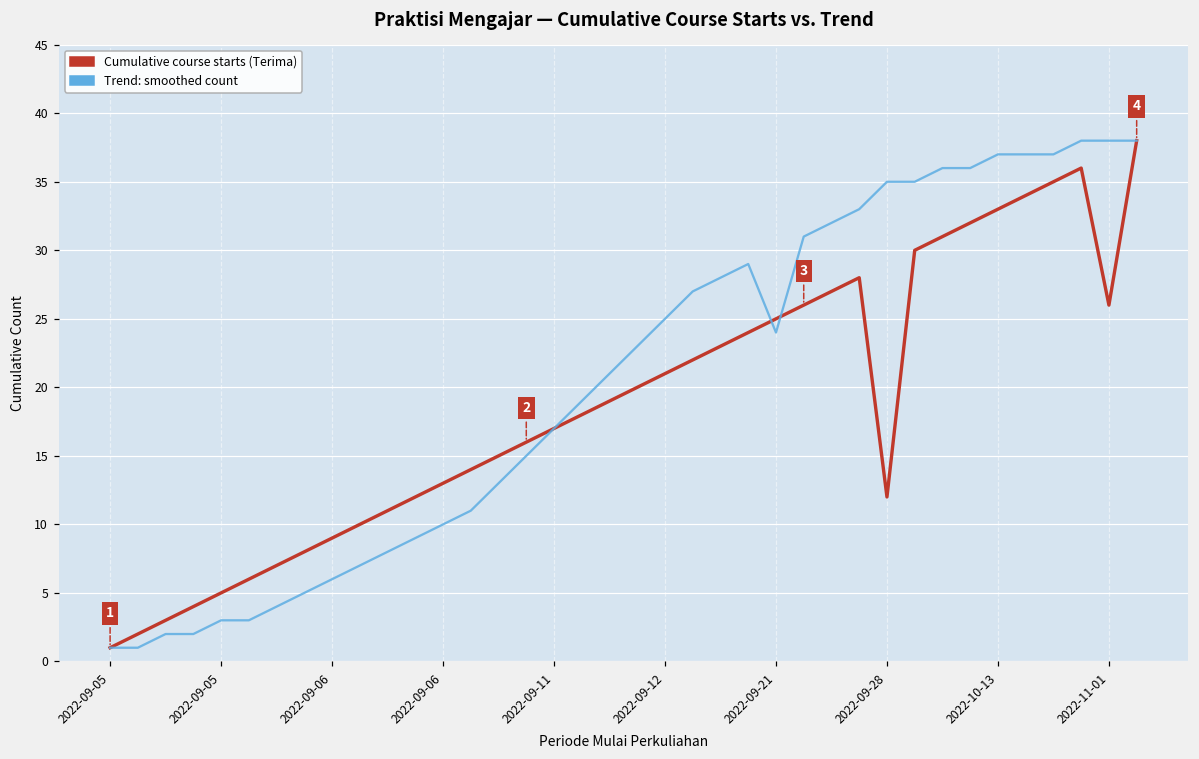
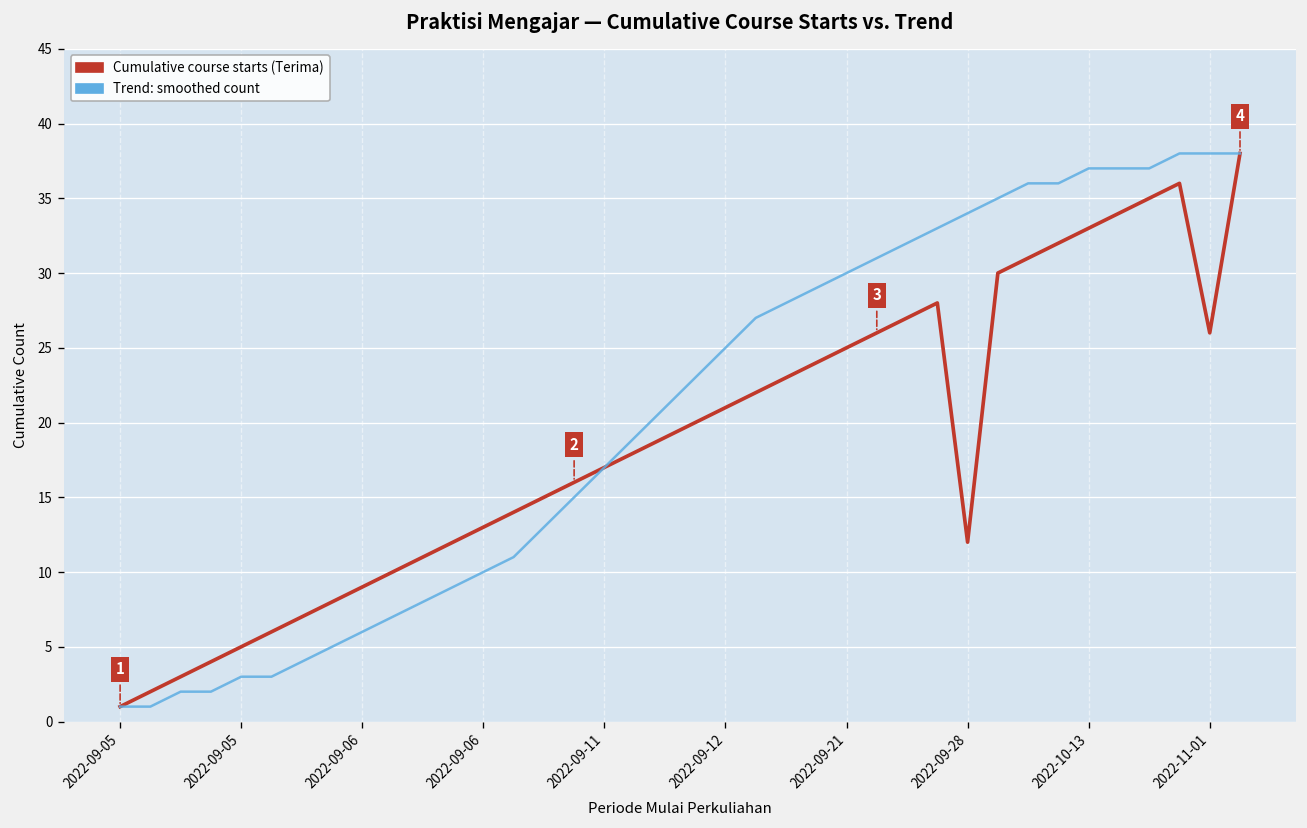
Trend: smoothed count, 2022-09-21: 24 -> 30
Trend: smoothed count, 2022-09-28: 35 -> 34
